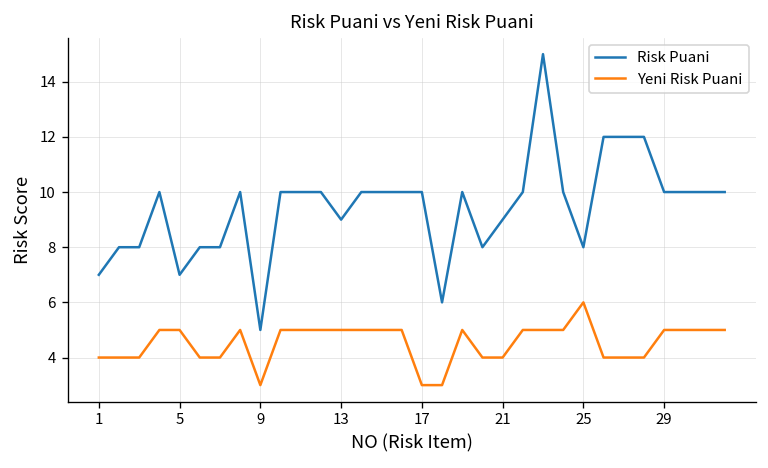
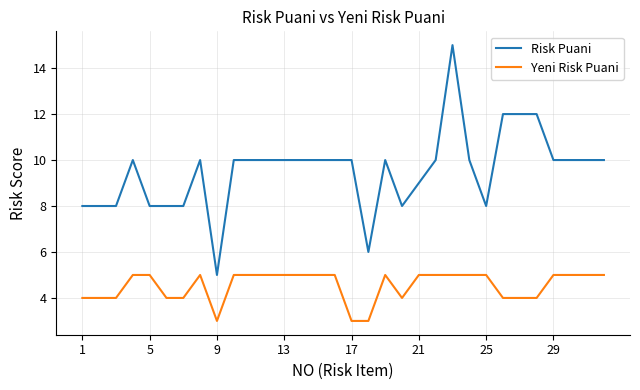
Risk Puani, 1: 7 -> 8
Risk Puani, 5: 7 -> 8
Risk Puani, 13: 9 -> 10
Yeni Risk Puani, 21: 4 -> 5
Yeni Risk Puani, 25: 6 -> 5
